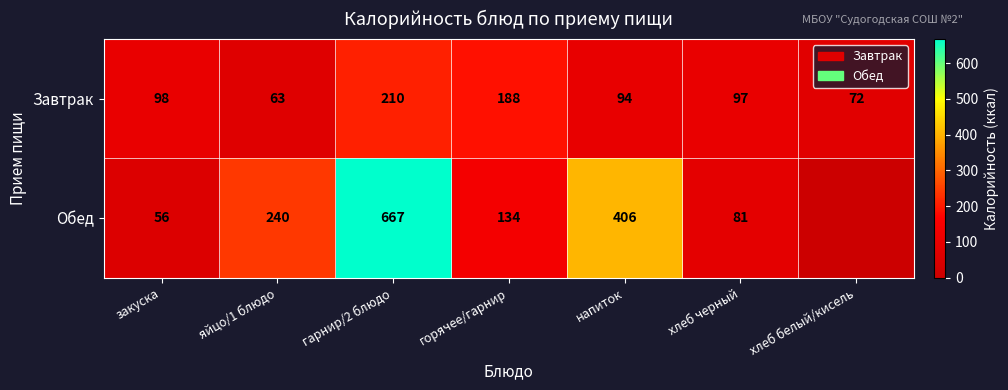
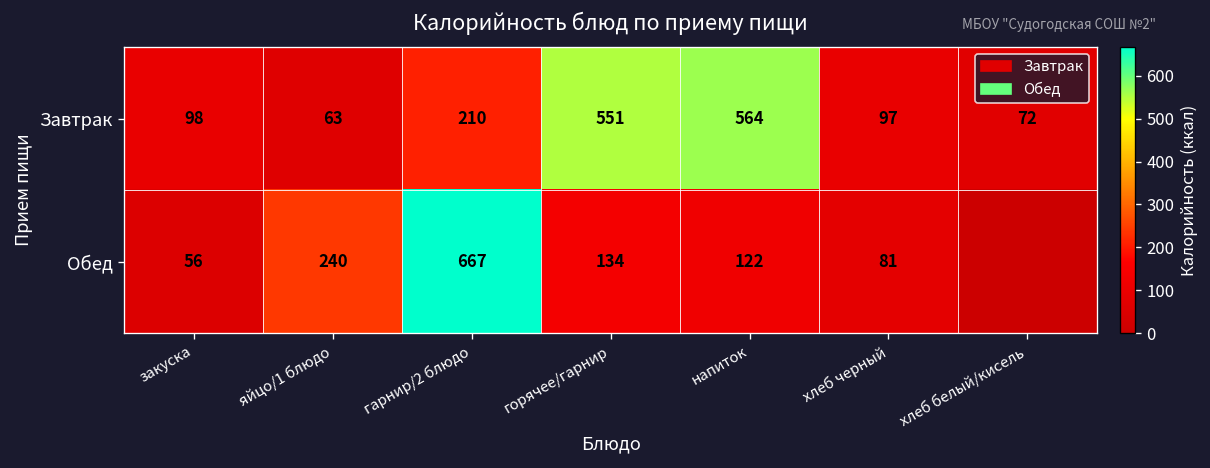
Завтрак, горячее/гарнир: 188 -> 551
Завтрак, напиток: 94 -> 564
Обед, напиток: 406 -> 122
